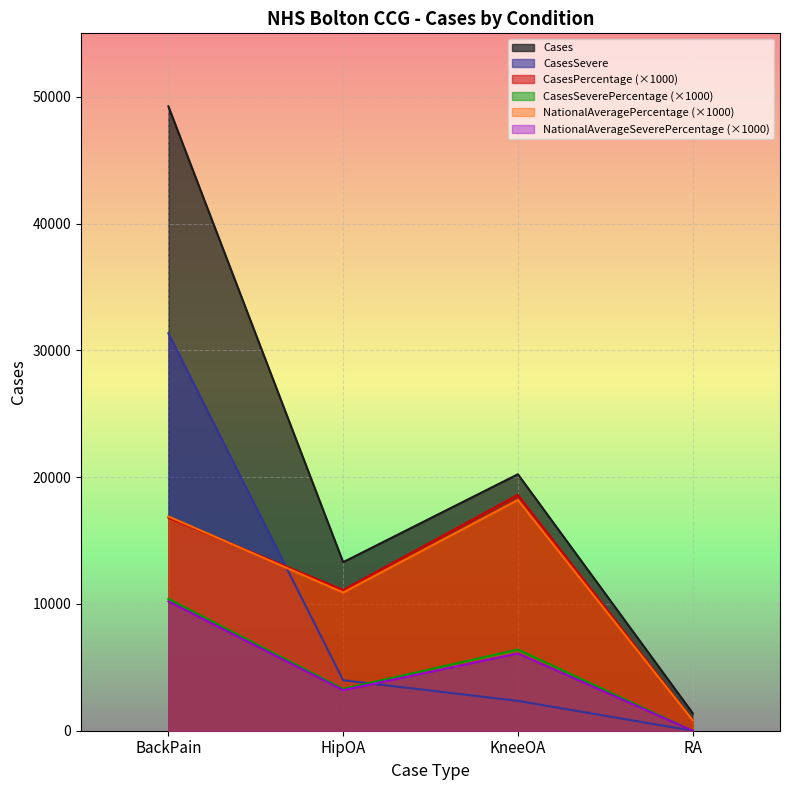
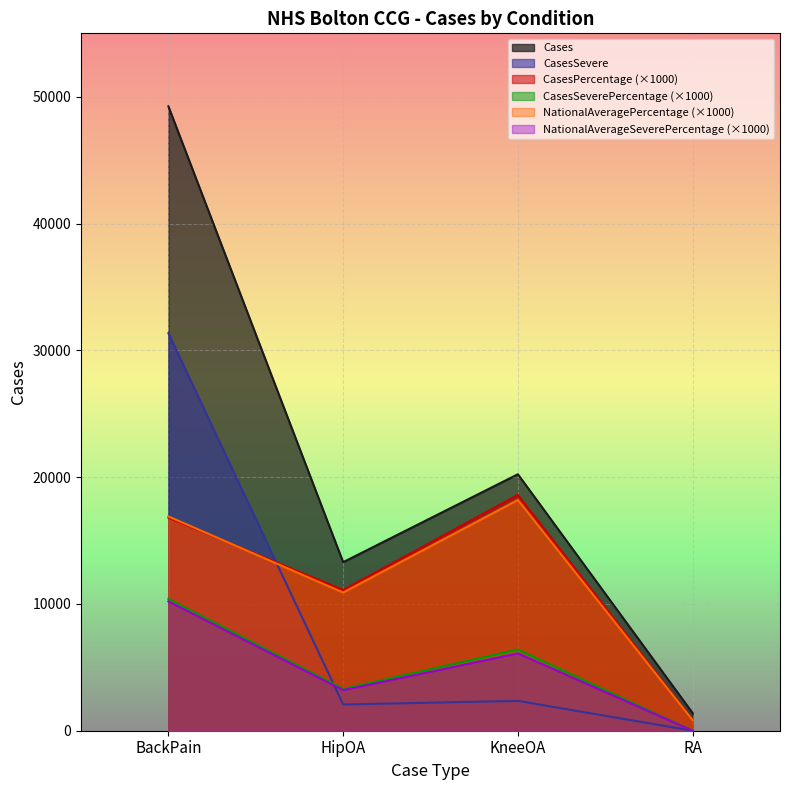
CasesSevere, HipOA: 4000 -> 2100
